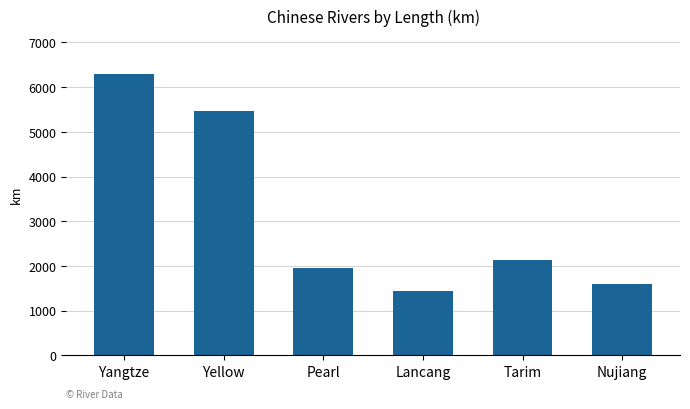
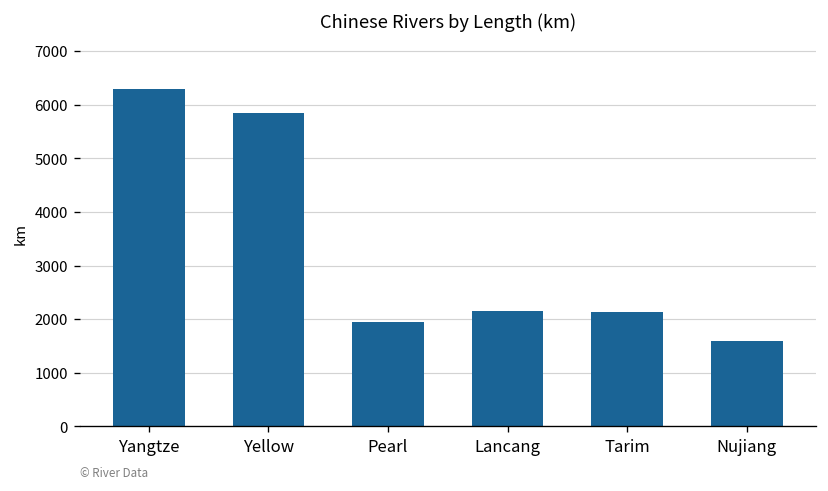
Yellow: 5500 -> 5800
Lancang: 1400 -> 2200
